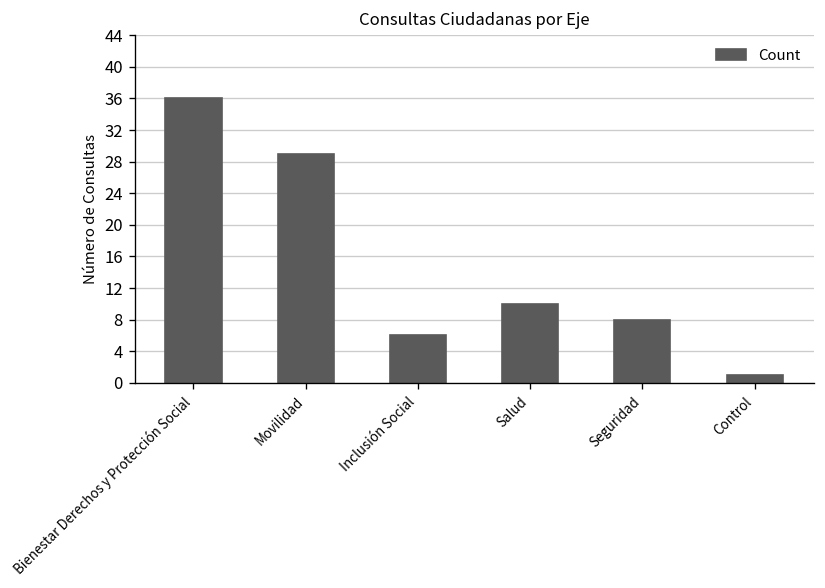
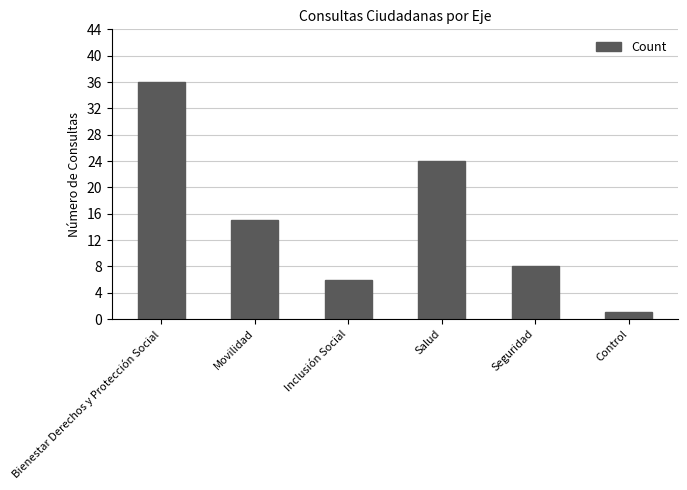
Movilidad: 29 -> 15
Salud: 10 -> 24
